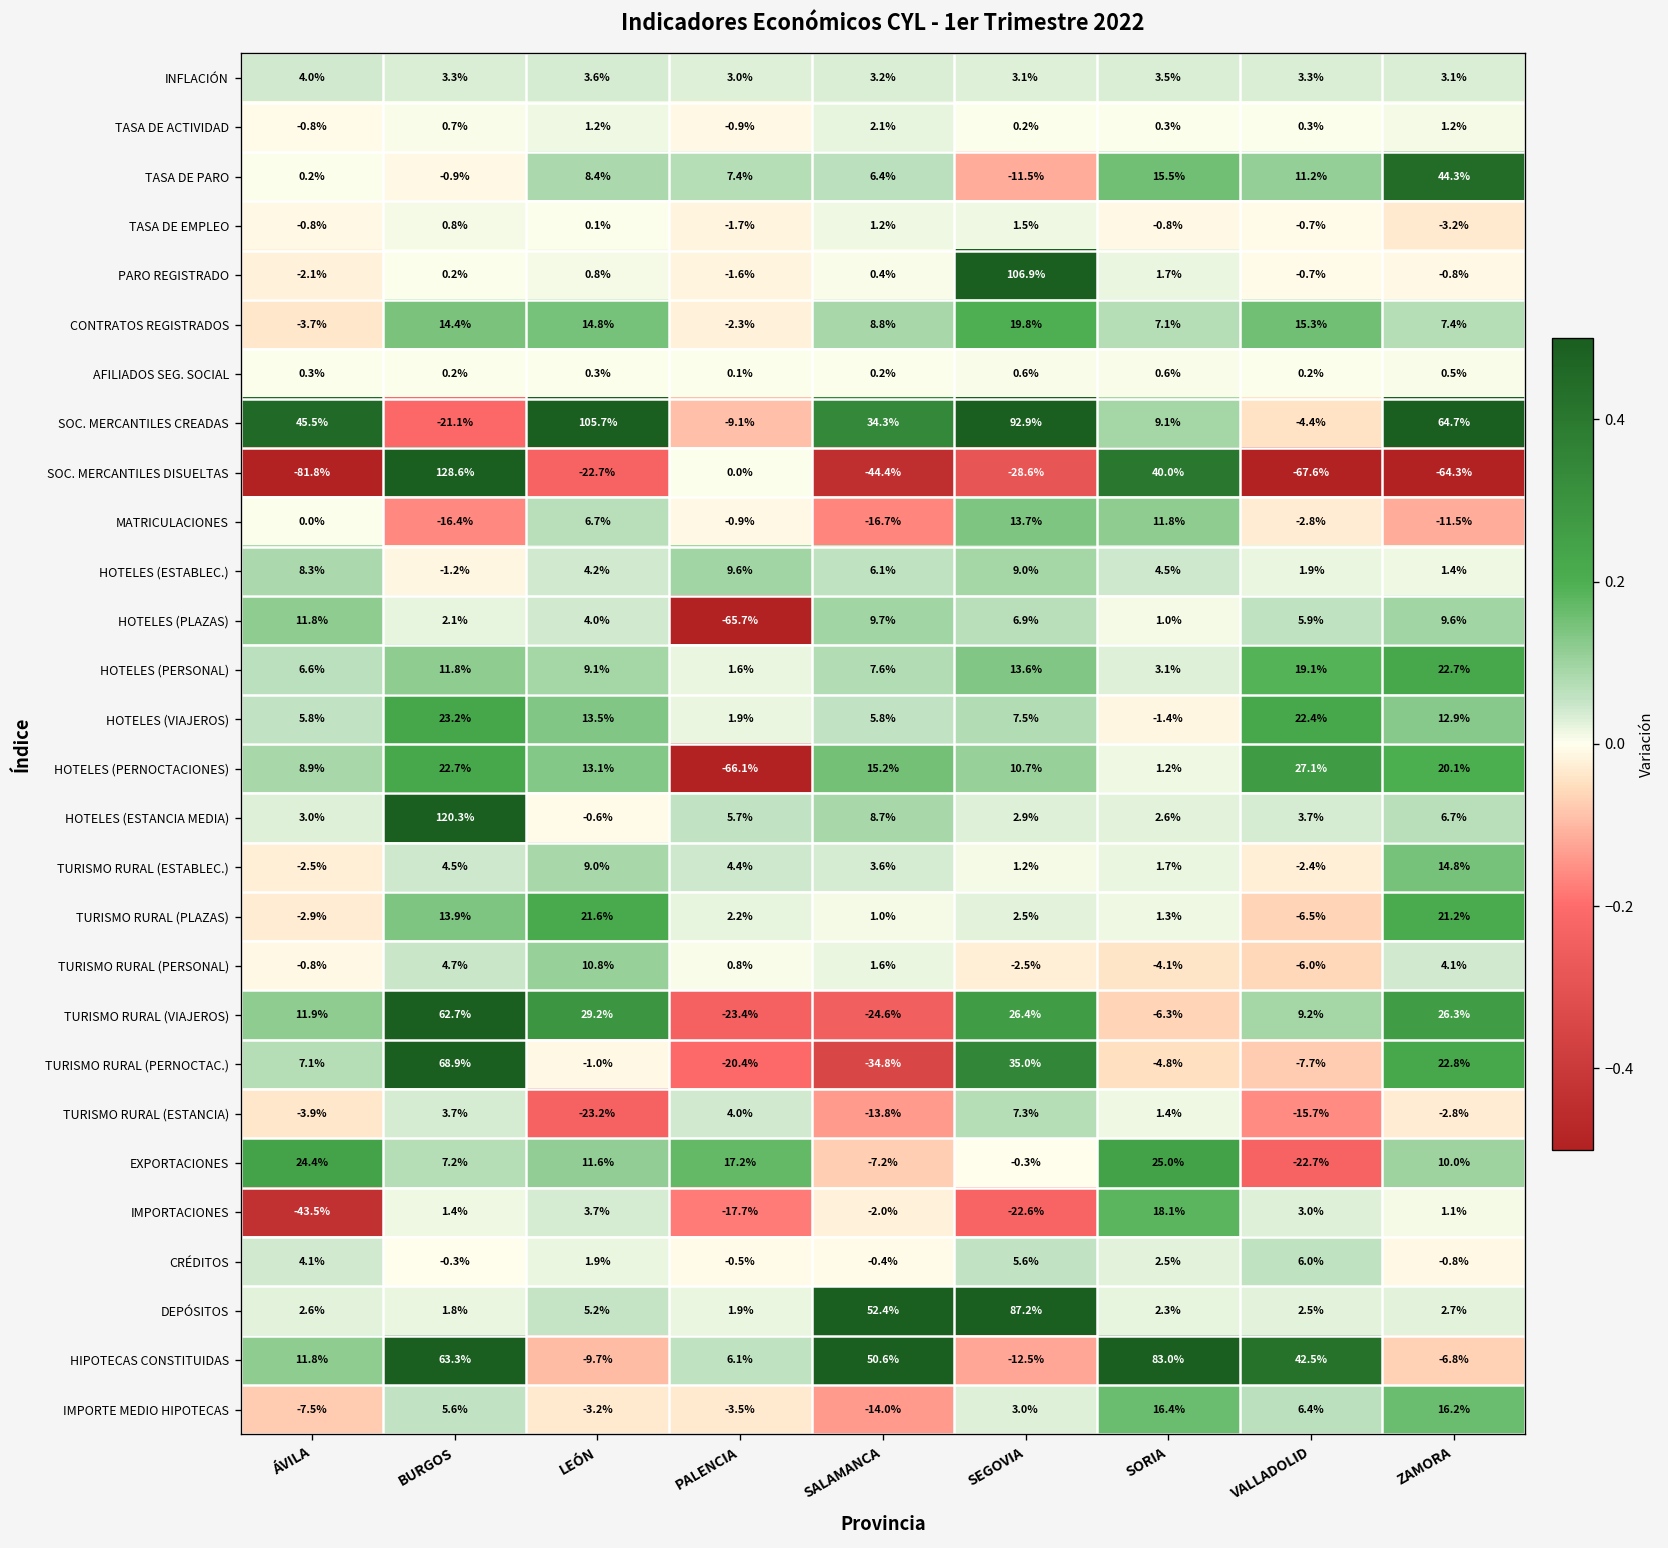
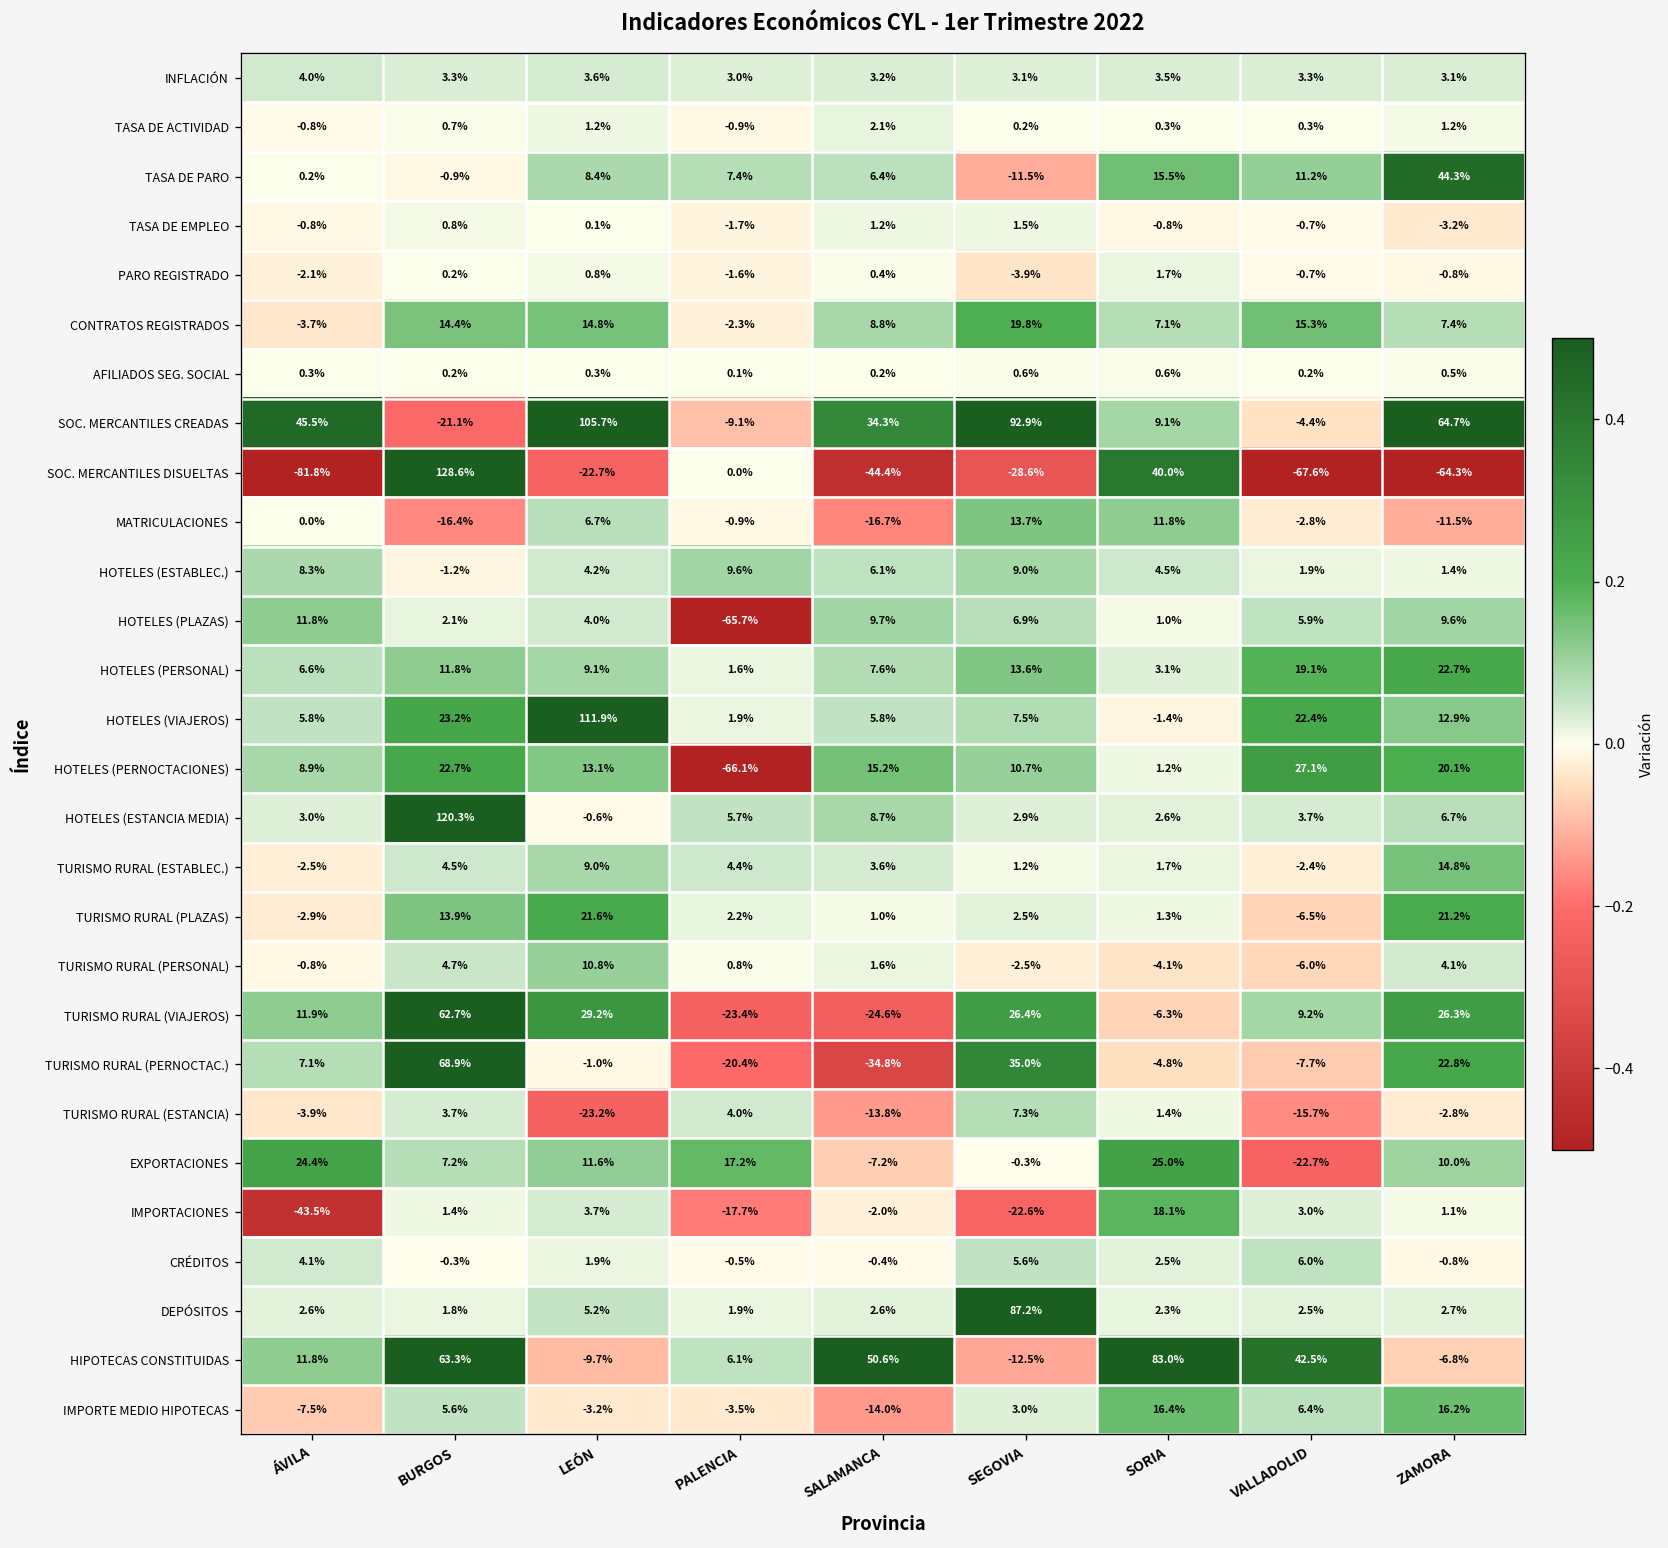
PARO REGISTRADO, SEGOVIA: 106.9% -> -3.9%
HOTELES (VIAJEROS), LEÓN: 13.5% -> 111.9%
DEPÓSITOS, SALAMANCA: 52.4% -> 2.6%
